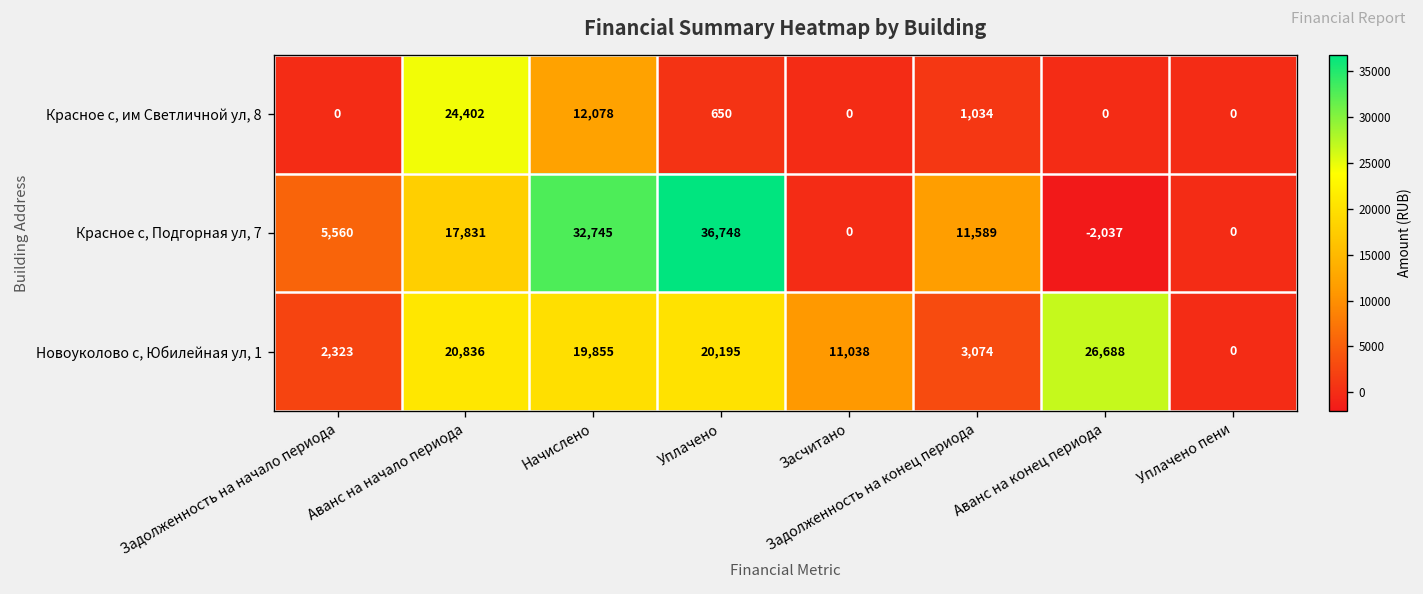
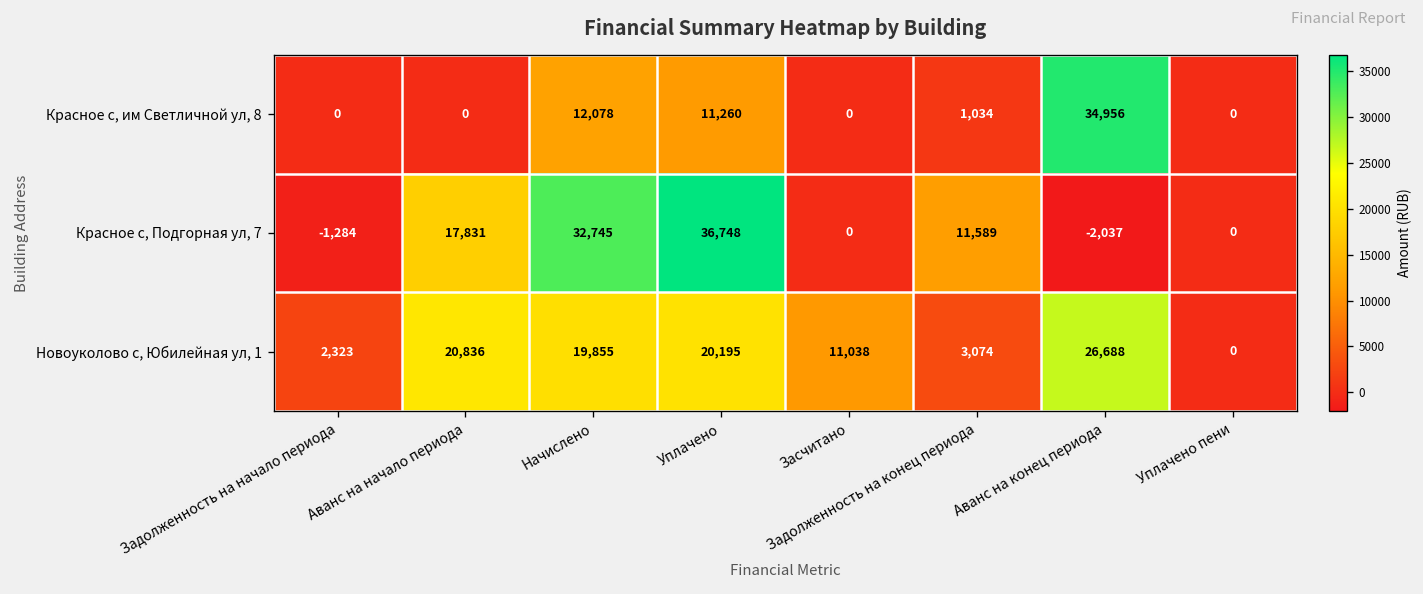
Красное с, им Светличной ул, 8, Аванс на начало периода: 24,402 -> 0
Красное с, им Светличной ул, 8, Уплачено: 650 -> 11,260
Красное с, им Светличной ул, 8, Аванс на конец периода: 0 -> 34,956
Красное с, Подгорная ул, 7, Задолженность на начало периода: 5,560 -> -1,284
